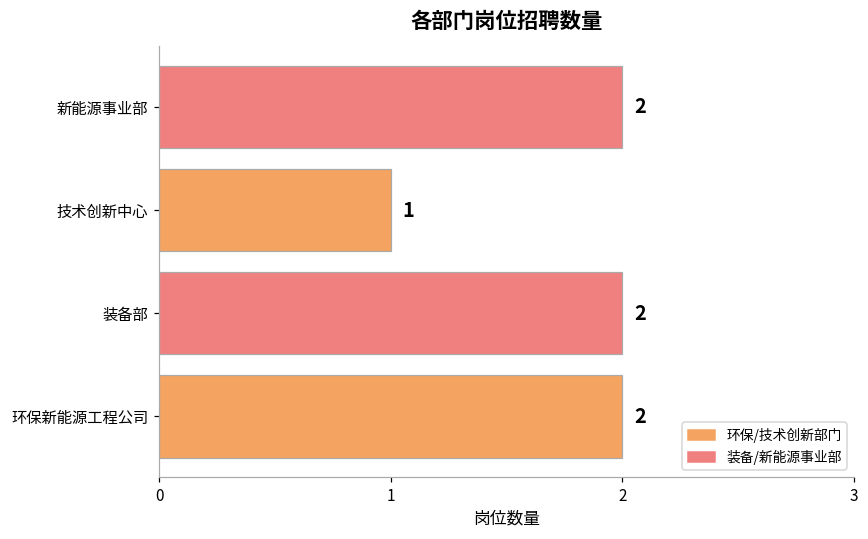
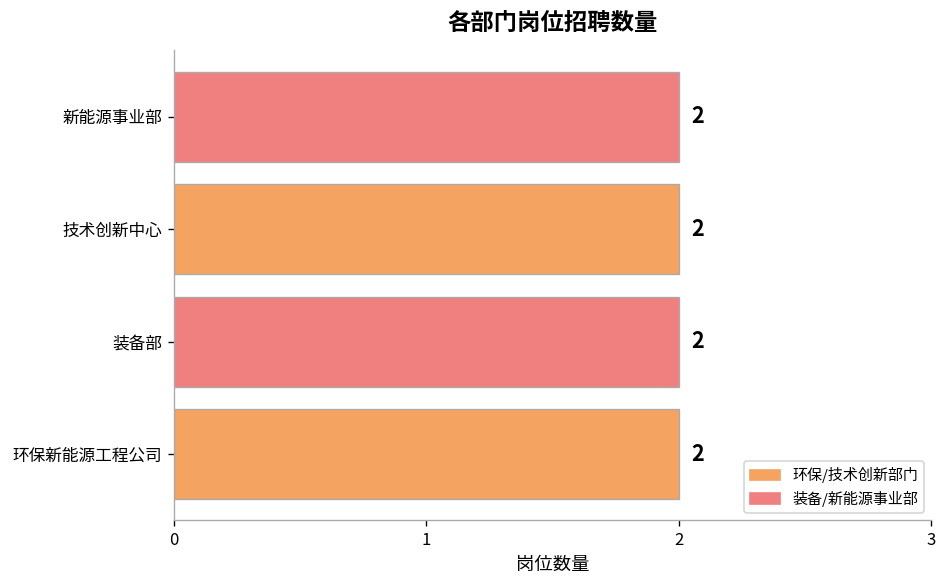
技术创新中心: 1 -> 2
